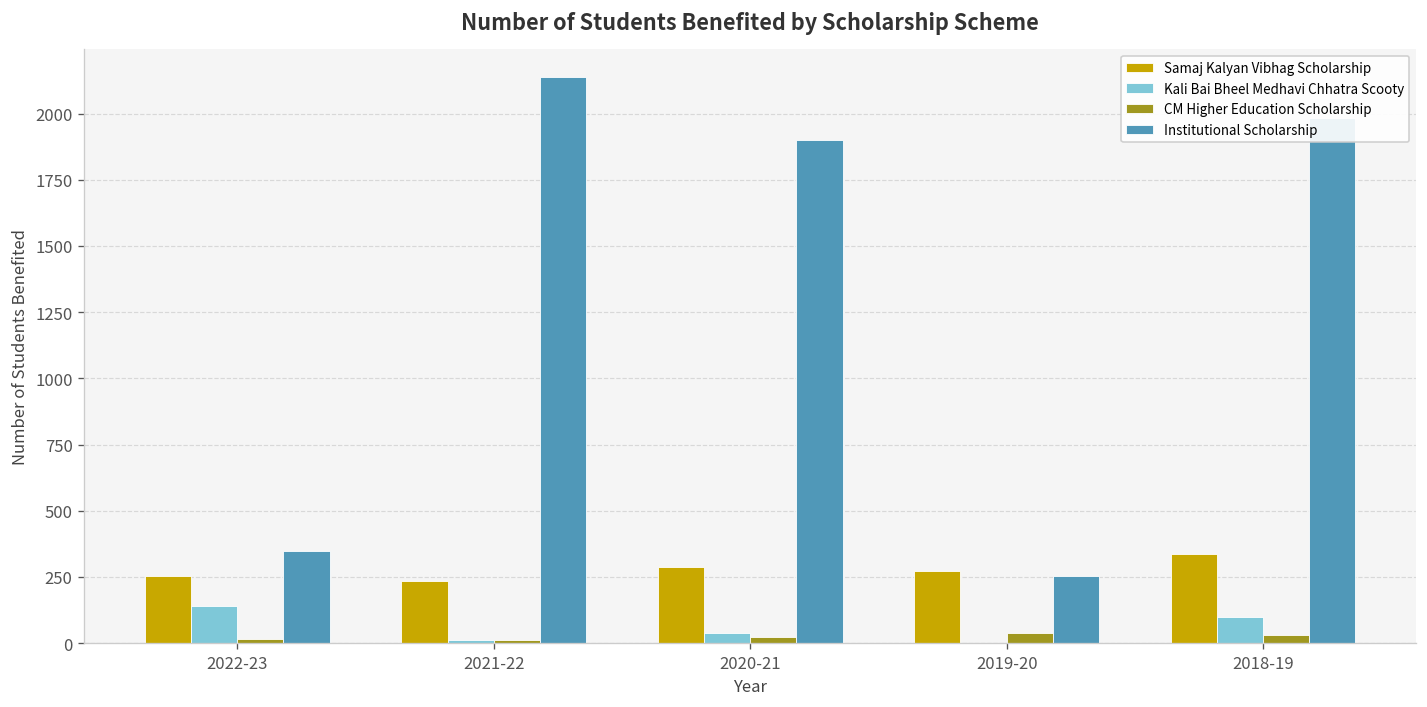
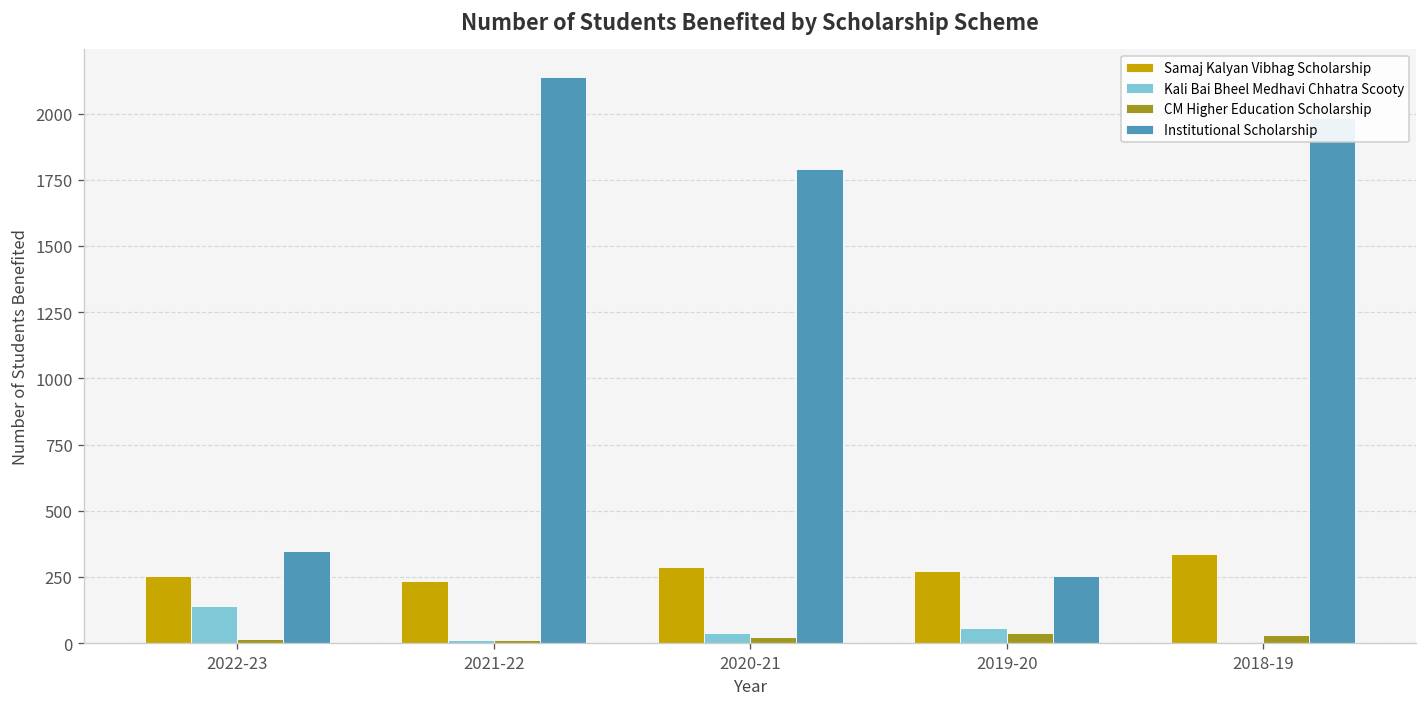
Institutional Scholarship, 2020-21: 1900 -> 1790
Kali Bai Bheel Medhavi Chhatra Scooty, 2019-20: 0 -> 60
Kali Bai Bheel Medhavi Chhatra Scooty, 2018-19: 100 -> 0
